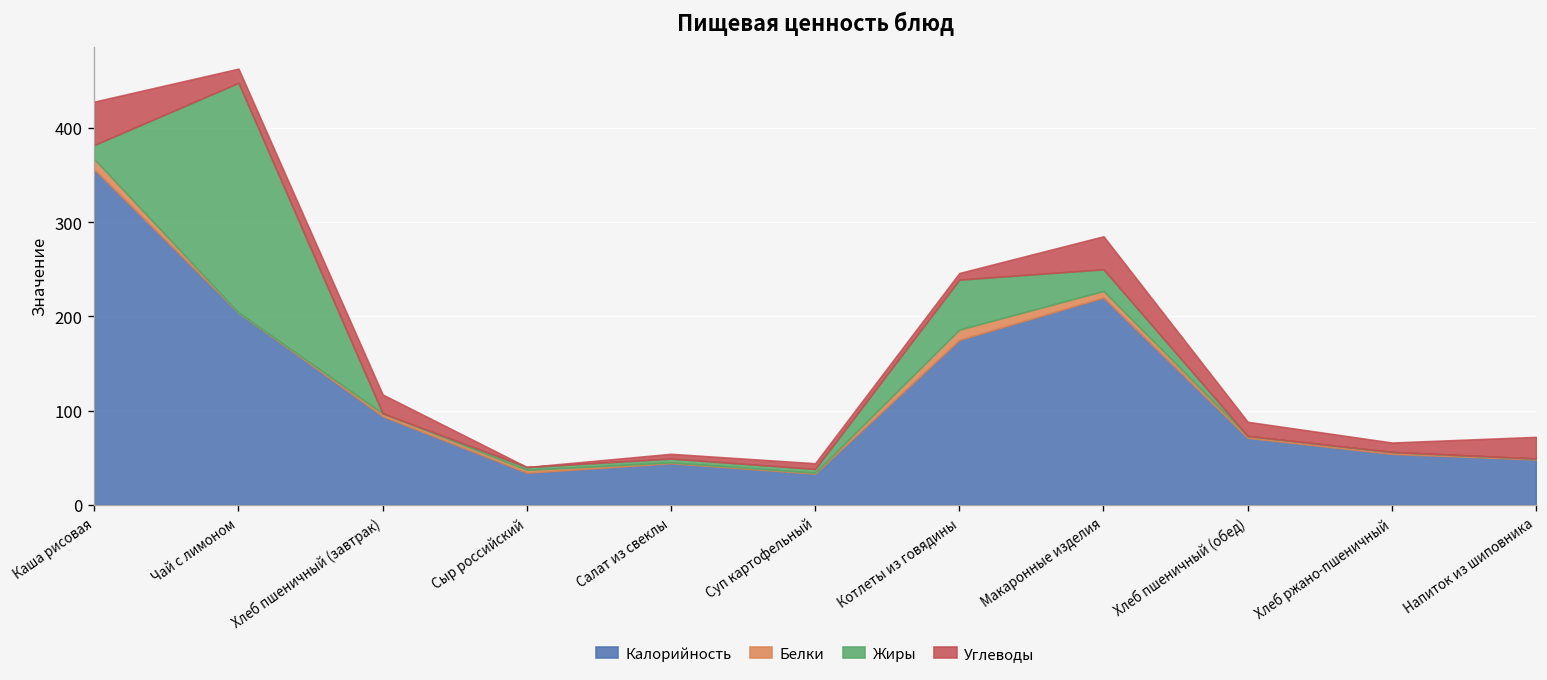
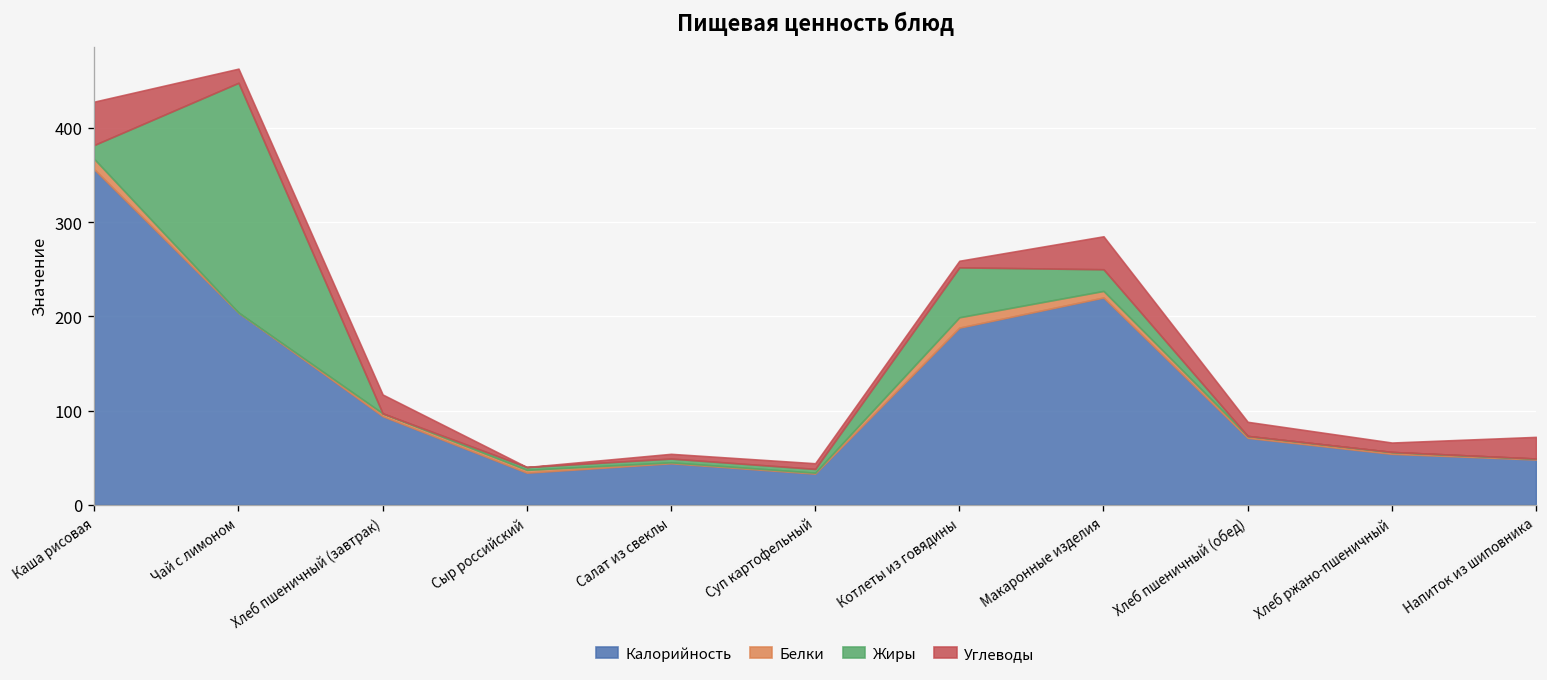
Калорийность, Котлеты из говядины: 180 -> 190
